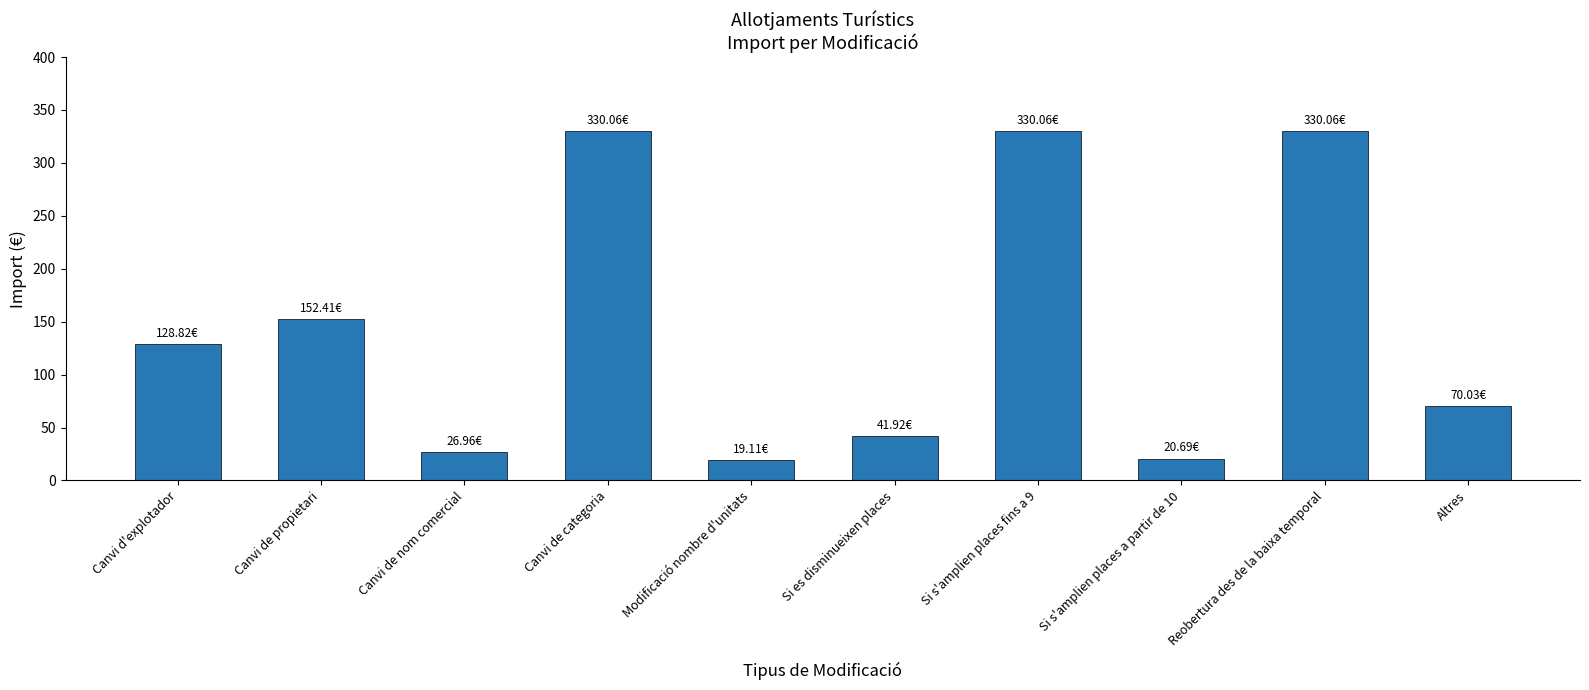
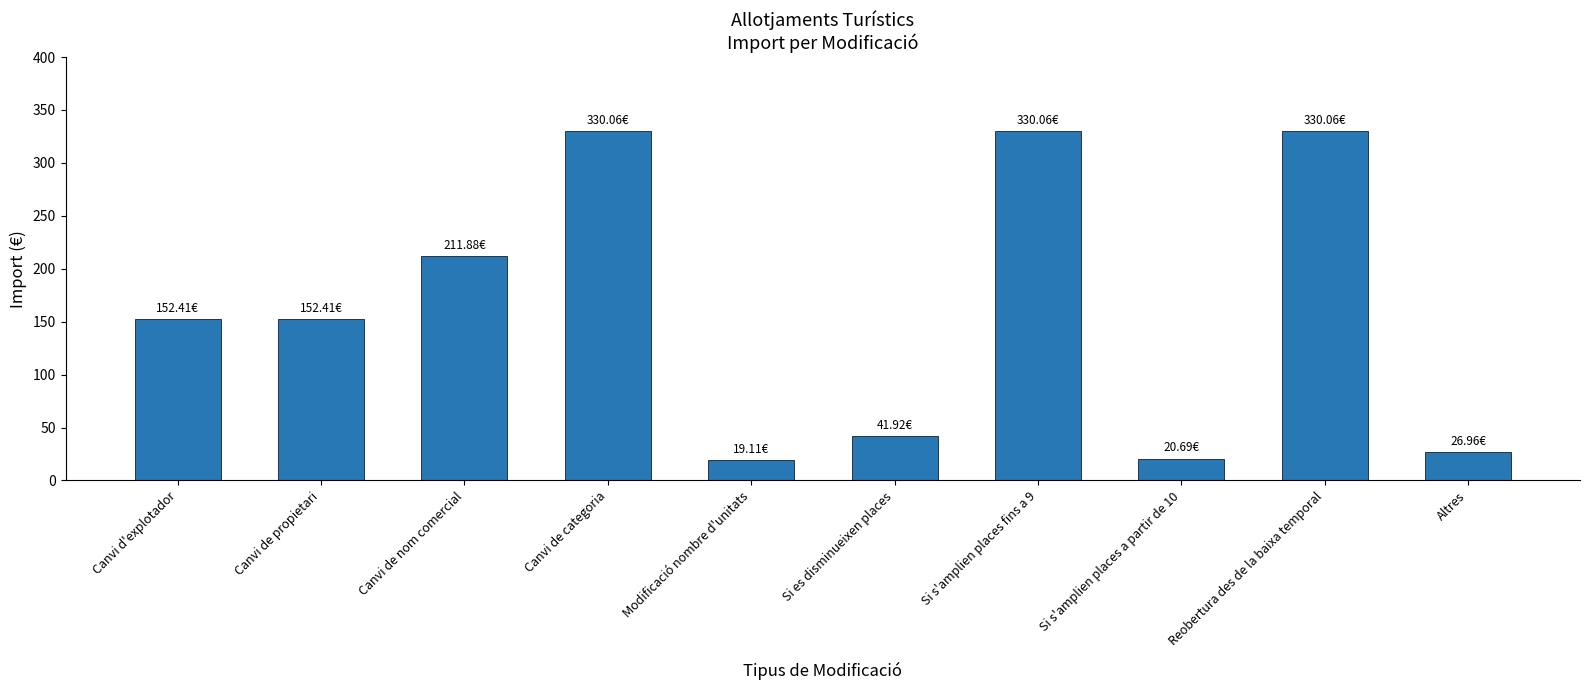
Canvi d'explotador: 128.82€ -> 152.41€
Canvi de nom comercial: 26.96€ -> 211.88€
Altres: 70.03€ -> 26.96€
